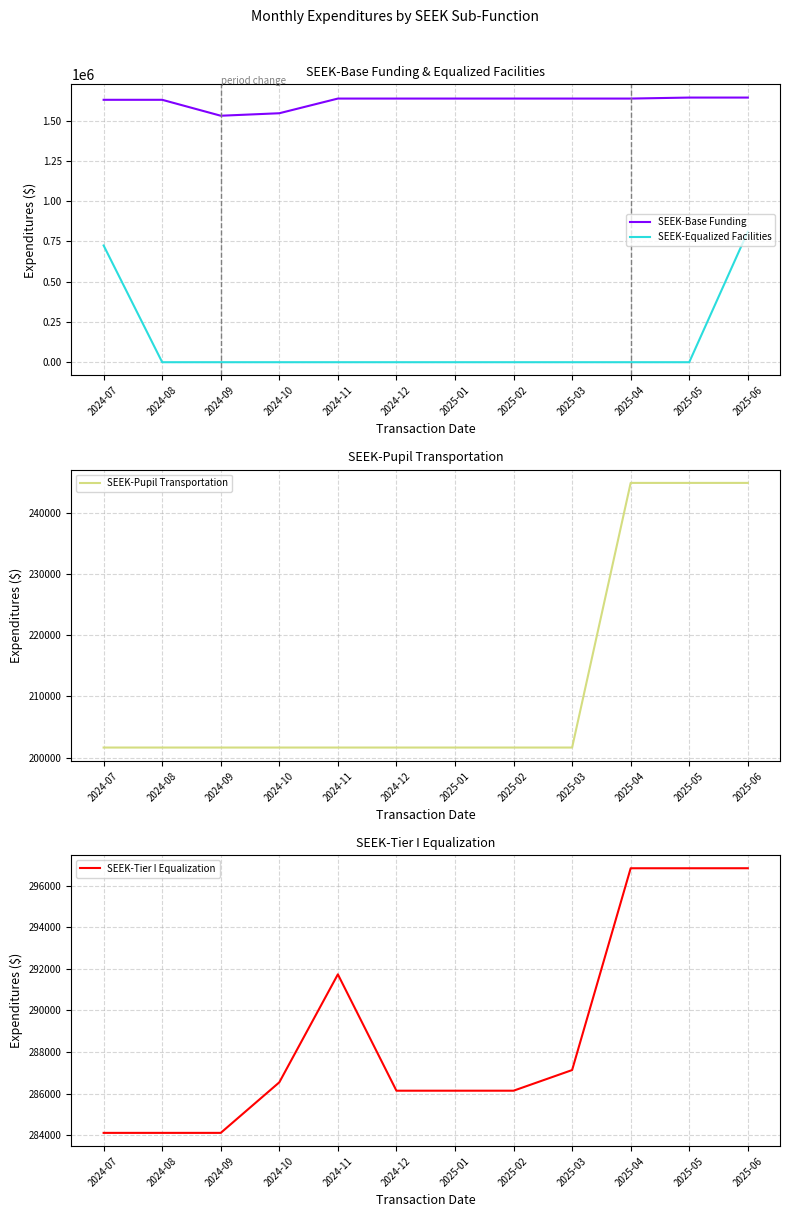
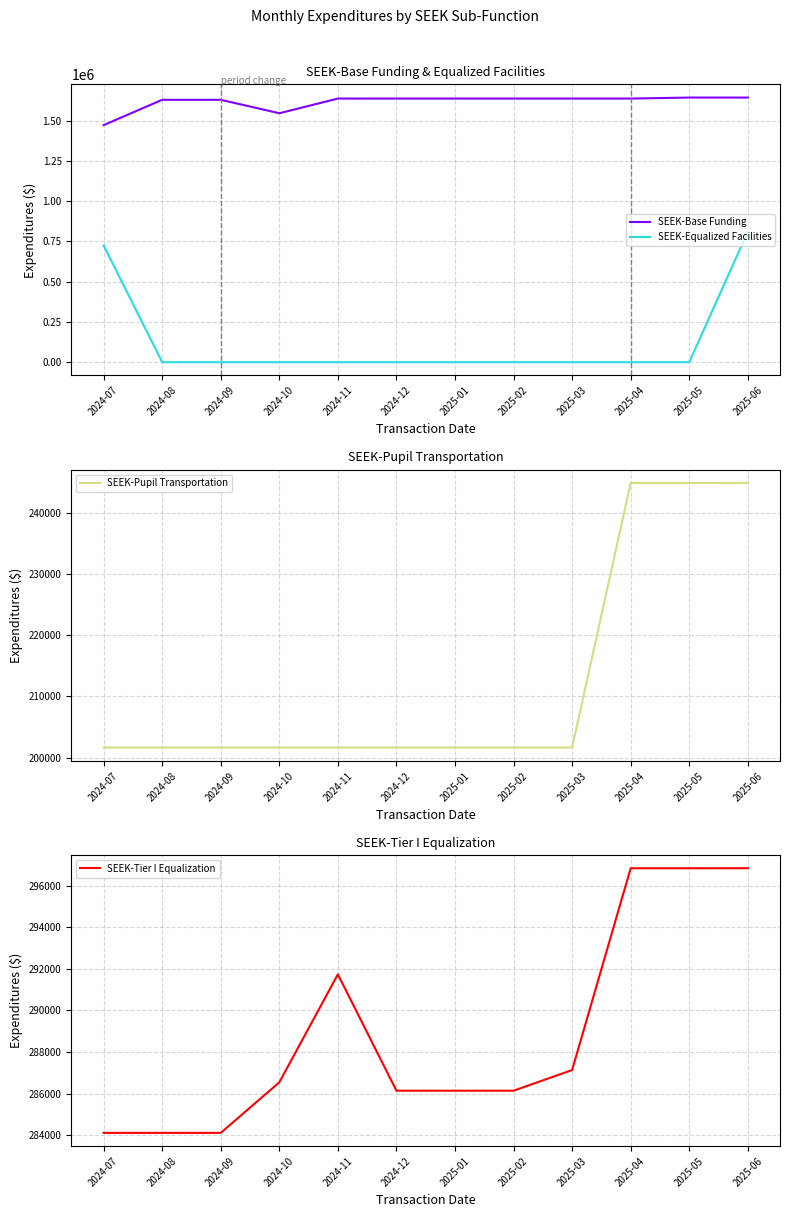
SEEK-Base Funding & Equalized Facilities, SEEK-Base Funding, 2024-07: 1630000 -> 1470000
SEEK-Base Funding & Equalized Facilities, SEEK-Base Funding, 2024-09: 1530000 -> 1630000
